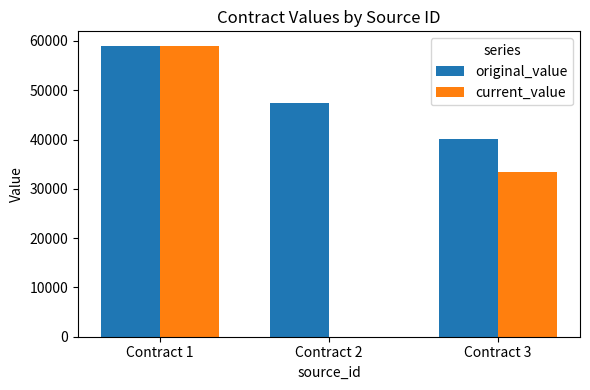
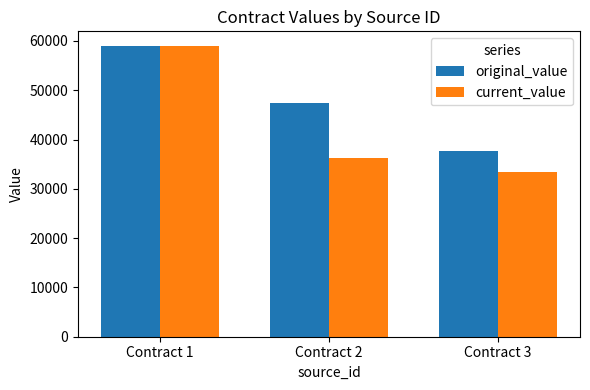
current_value, Contract 2: 0 -> 36000
original_value, Contract 3: 40000 -> 38000
